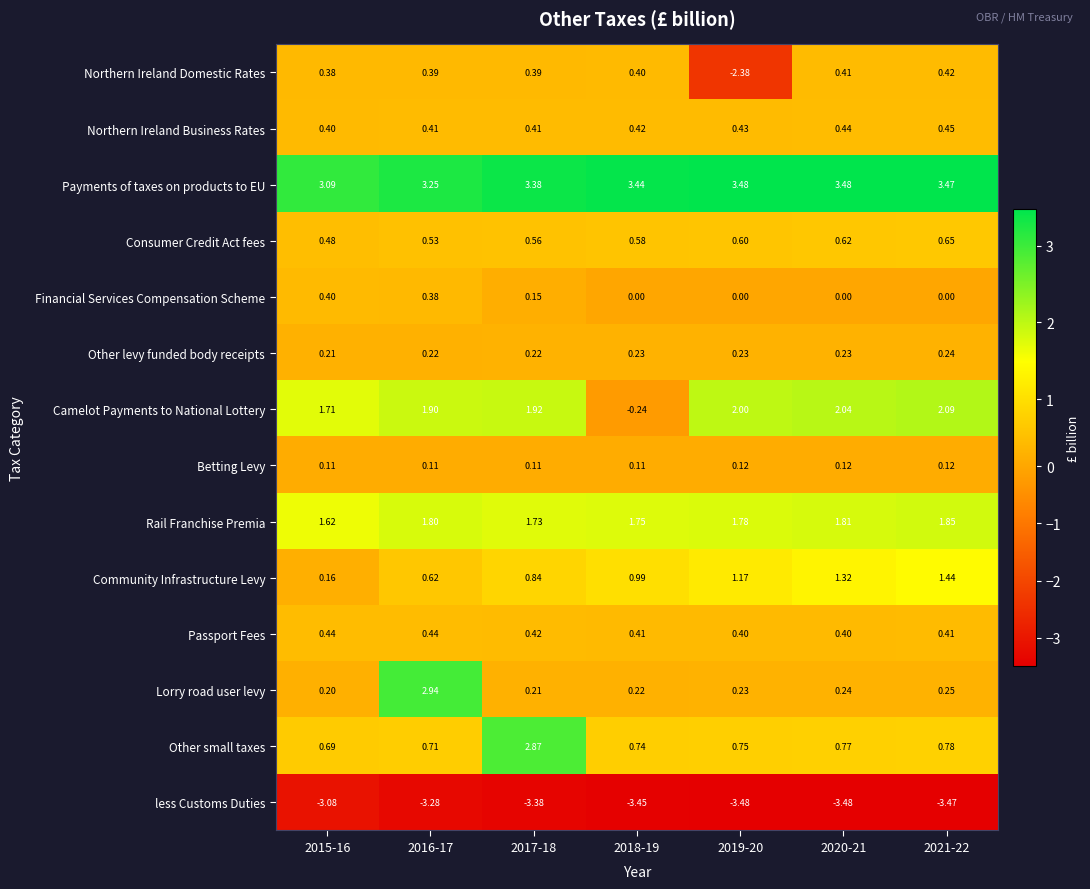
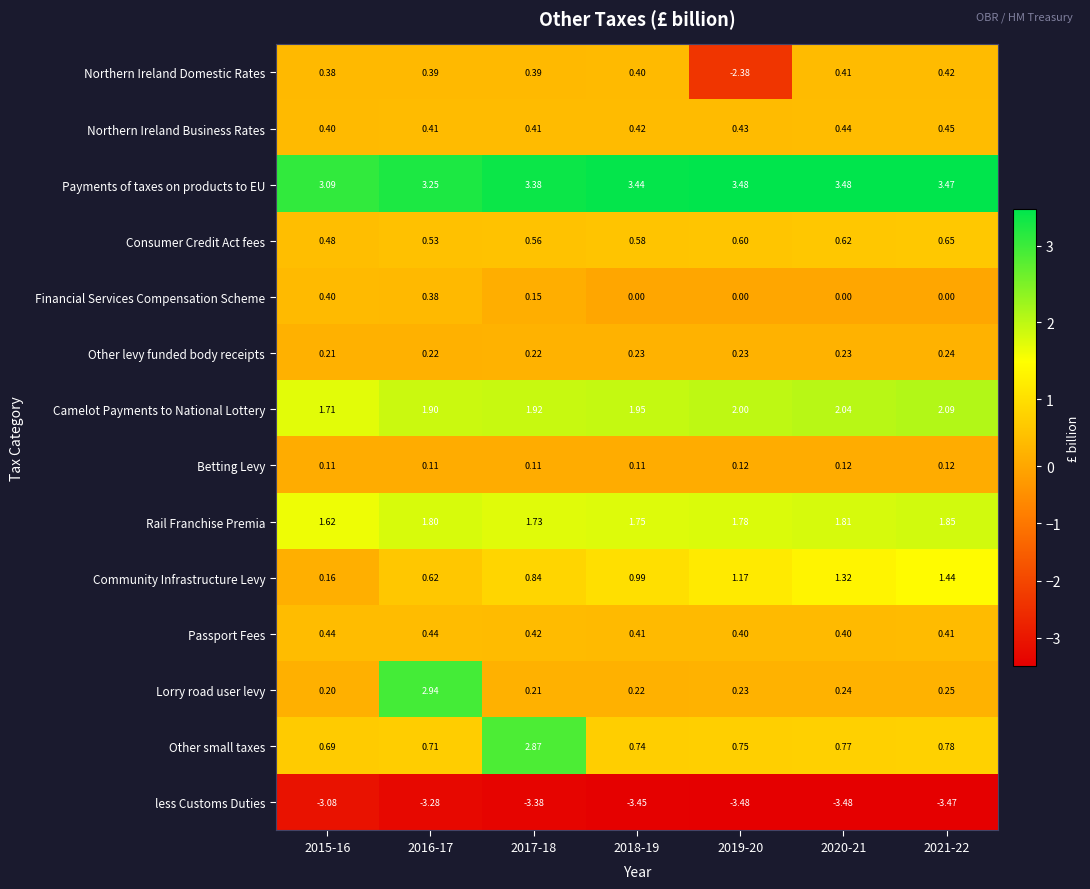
Camelot Payments to National Lottery, 2018-19: -0.24 -> 1.95
